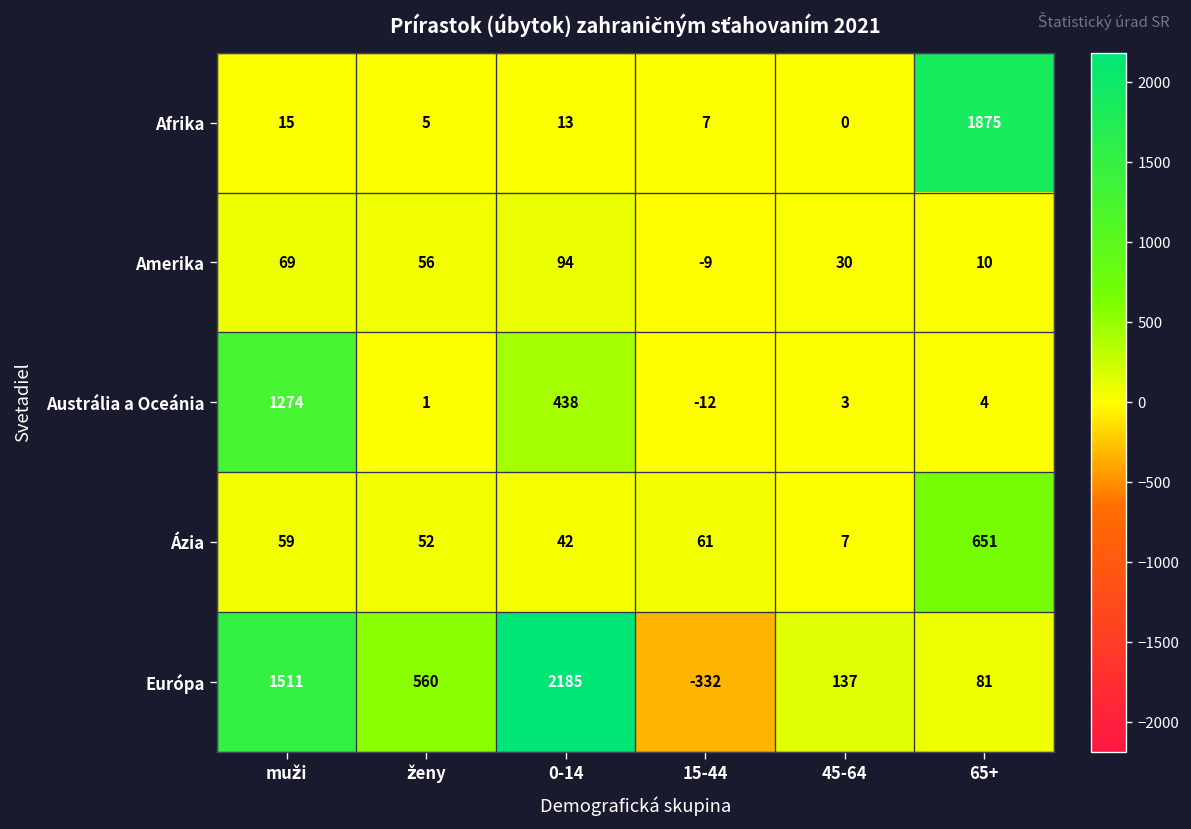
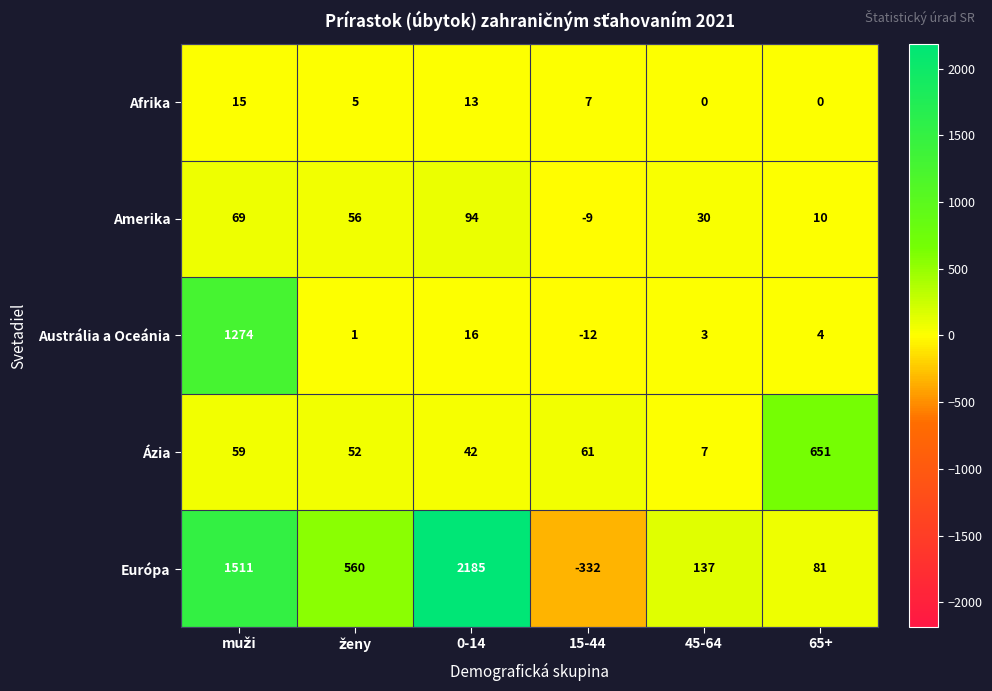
Afrika, 65+: 1875 -> 0
Austrália a Oceánia, 0-14: 438 -> 16
